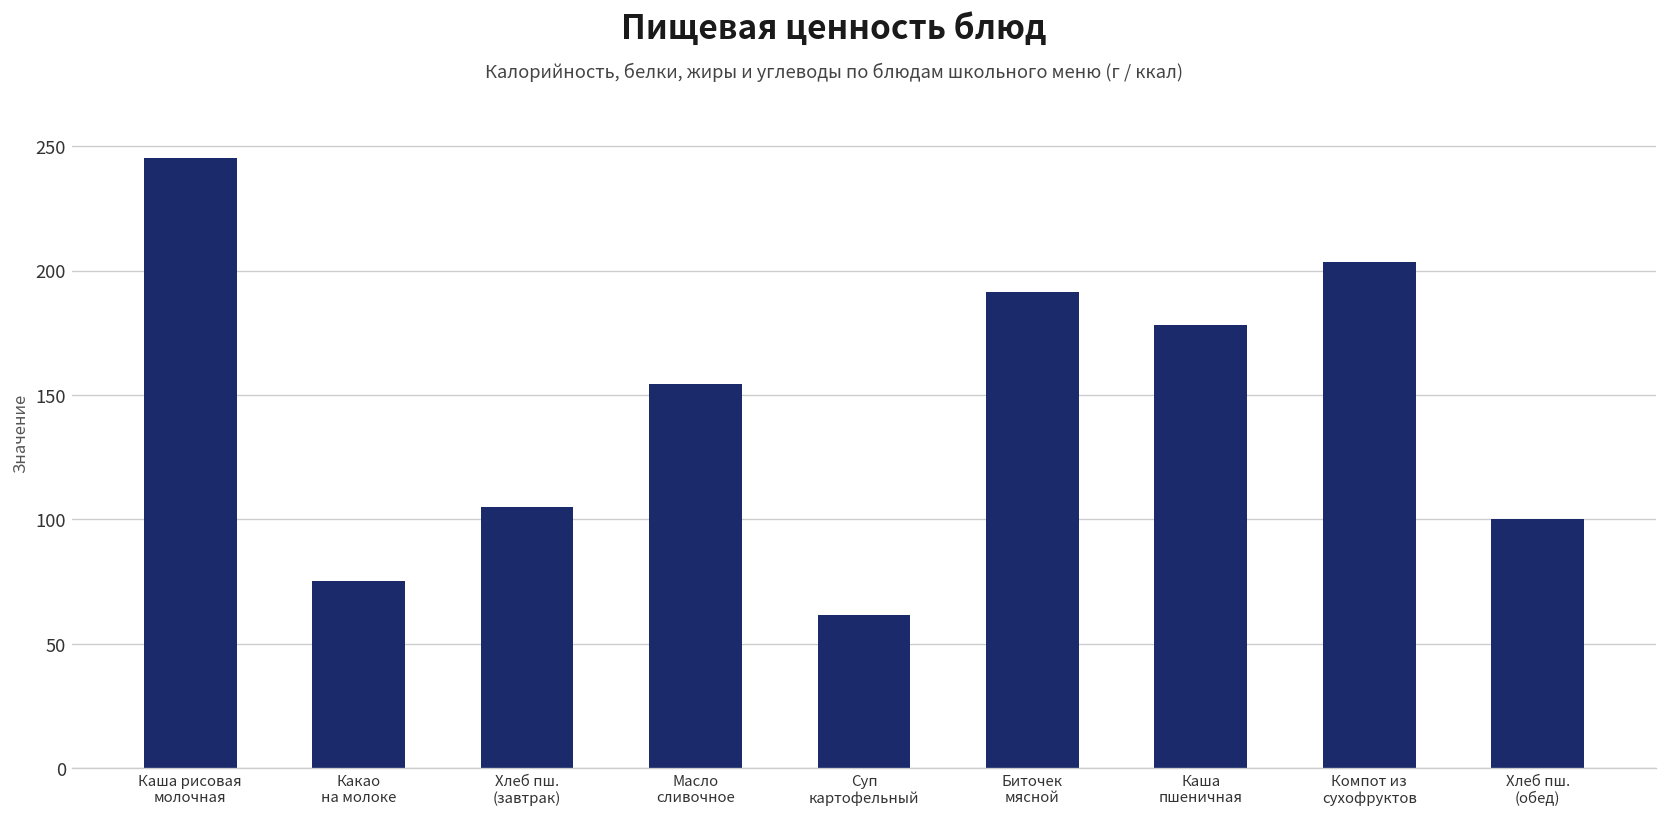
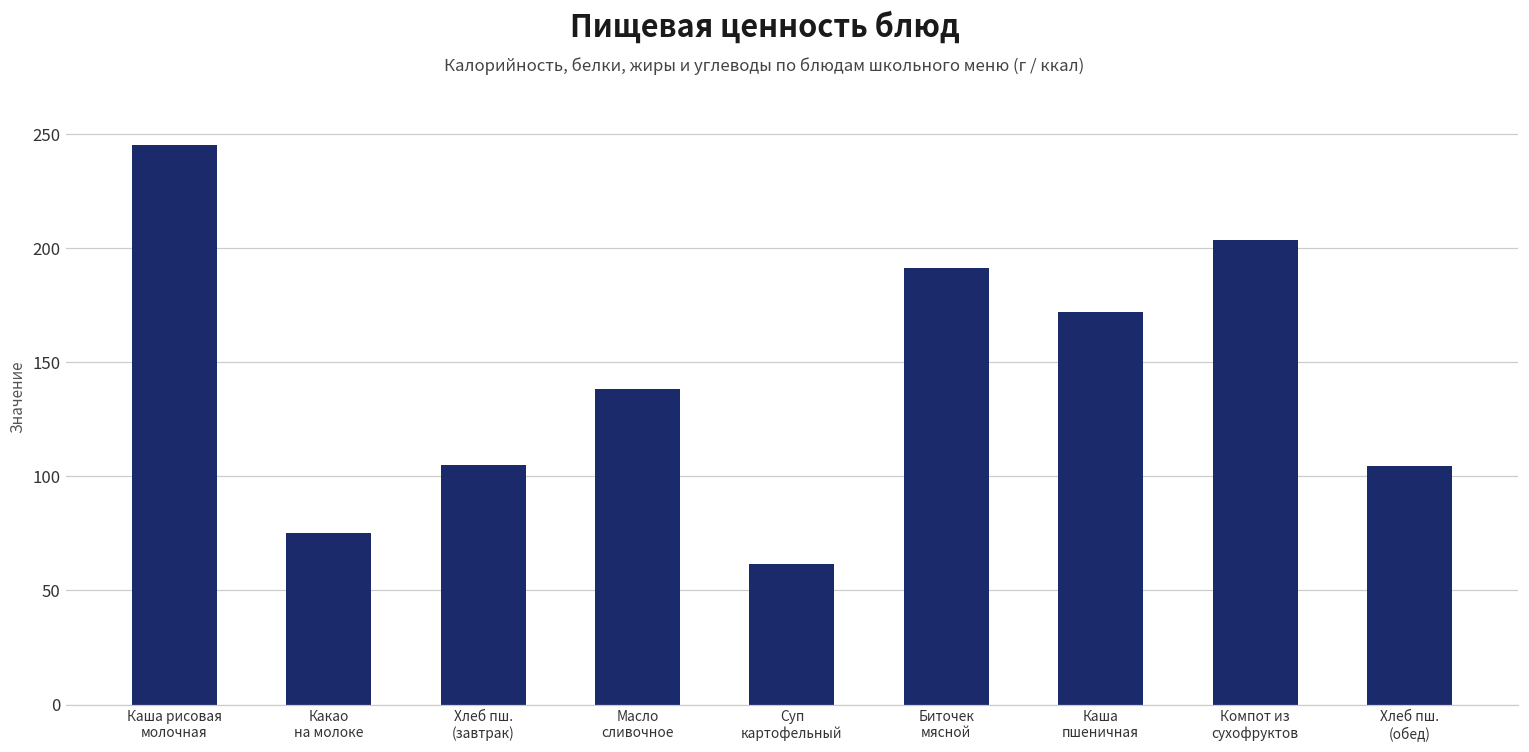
Масло сливочное: 155 -> 138
Каша пшеничная: 178 -> 172
Хлеб пш. (обед): 100 -> 105
